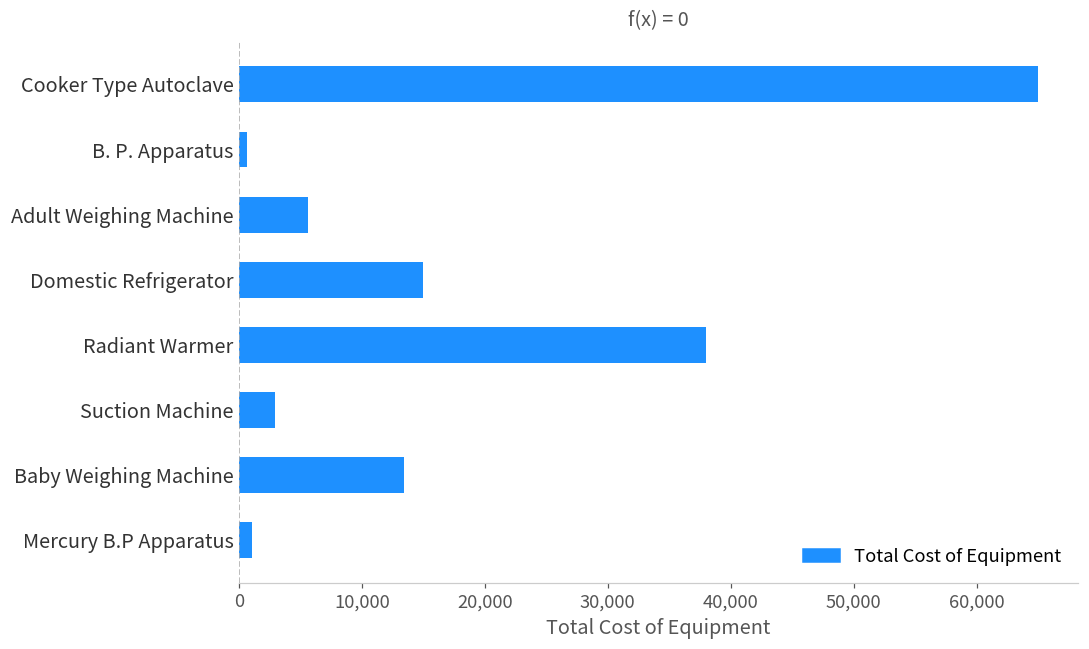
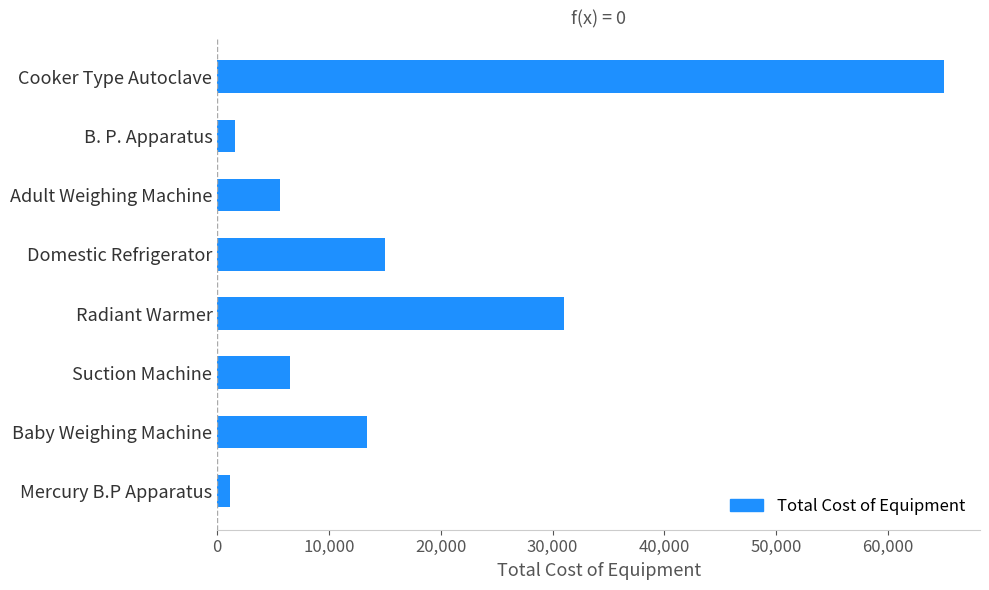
B. P. Apparatus: 700 -> 1,600
Radiant Warmer: 38,000 -> 31,000
Suction Machine: 2,900 -> 6,500
